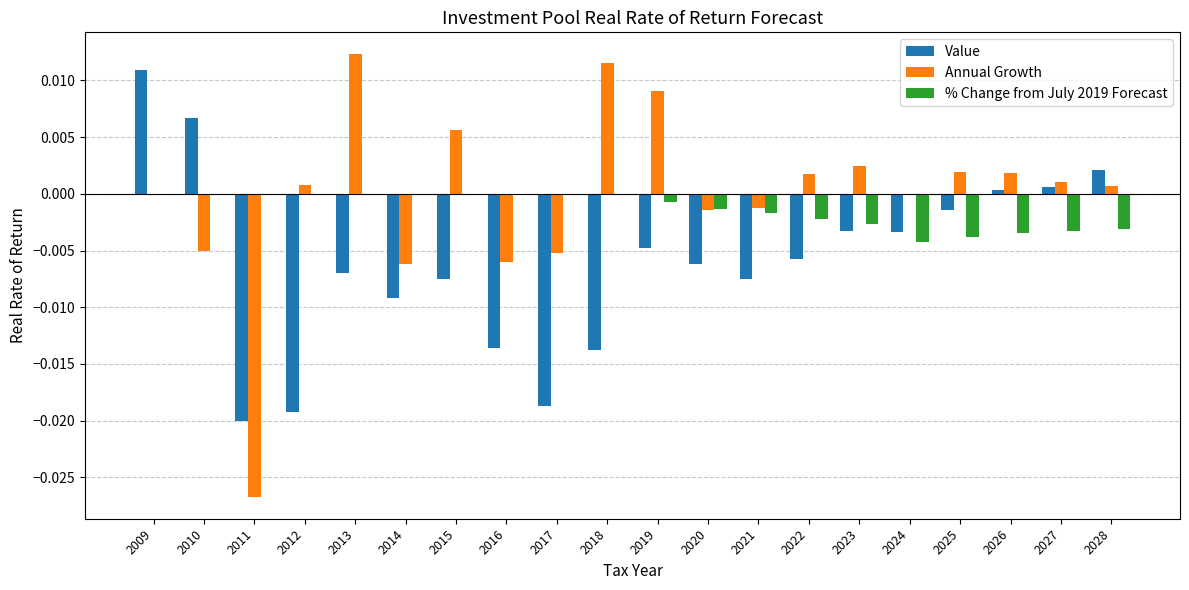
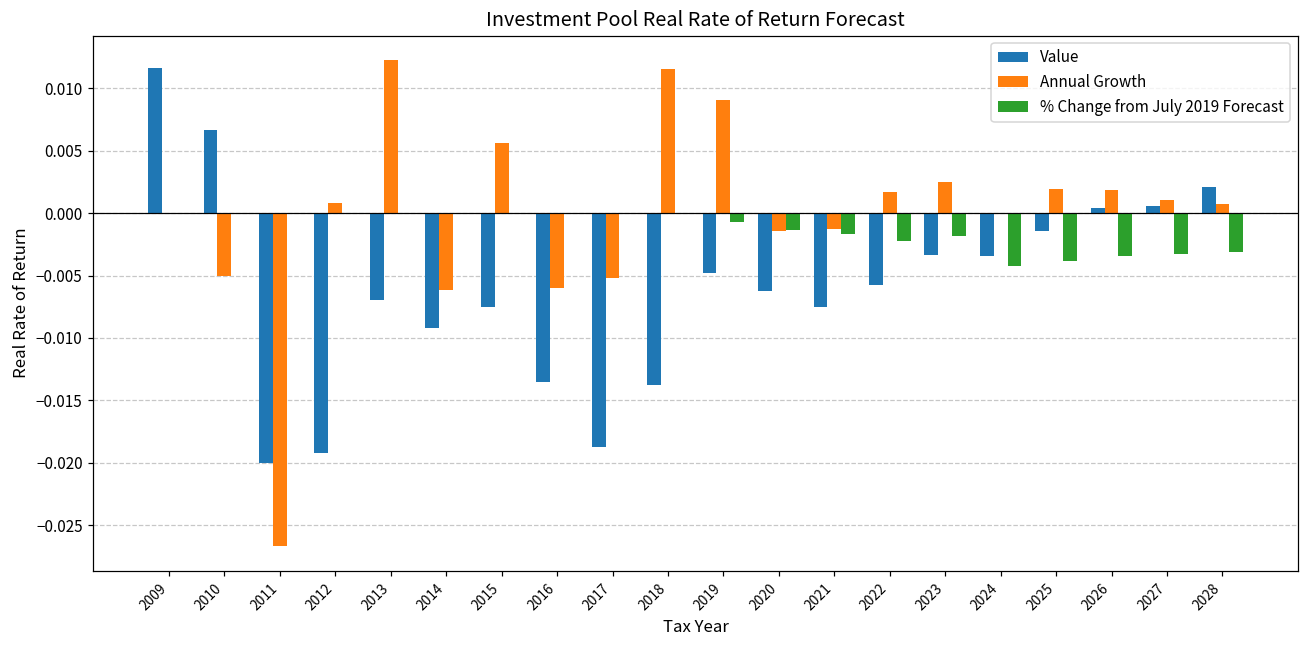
Value, 2009: 0.0109 -> 0.0117
% Change from July 2019 Forecast, 2023: -0.0027 -> -0.0019
